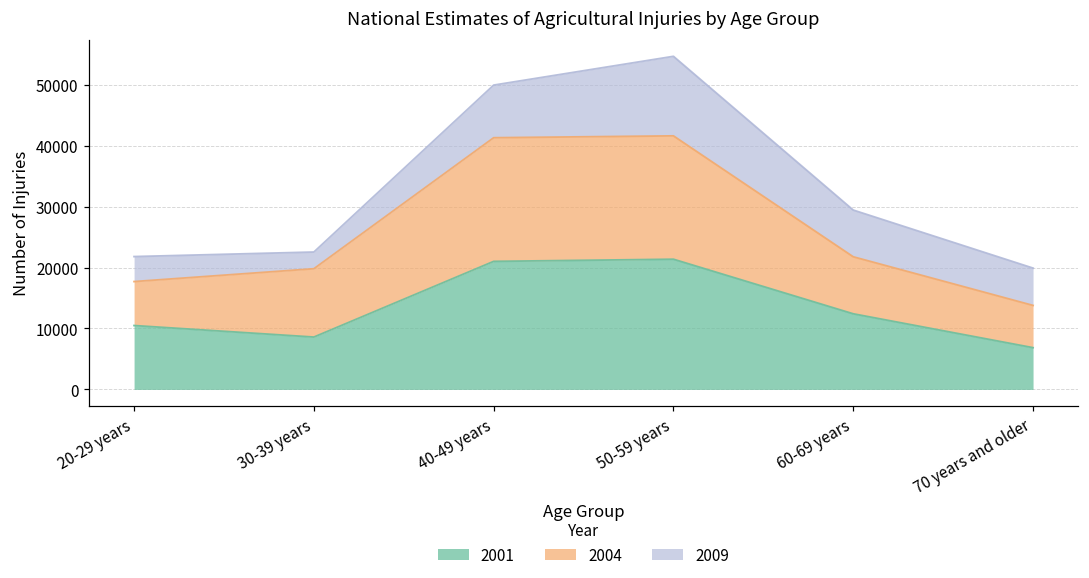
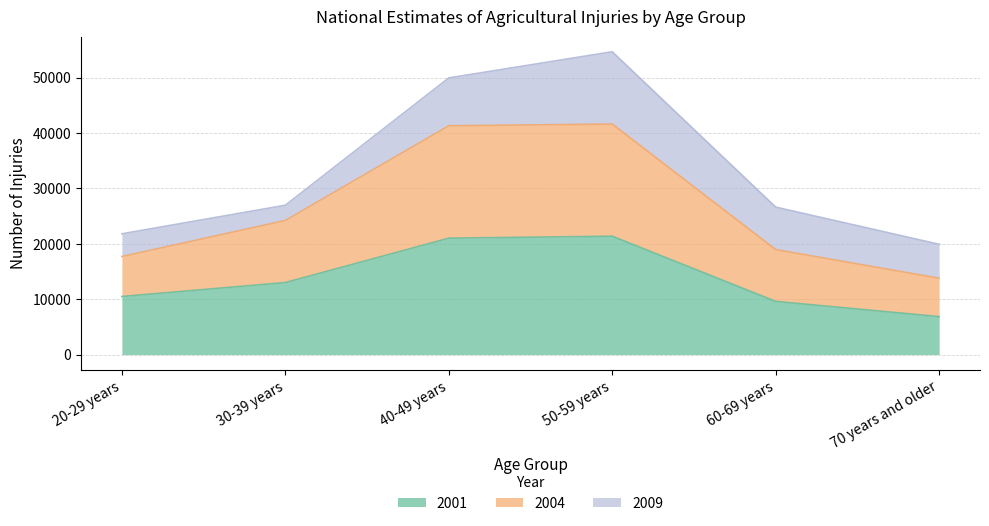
2001, 30-39 years: 9000 -> 13000
2001, 60-69 years: 12000 -> 10000
